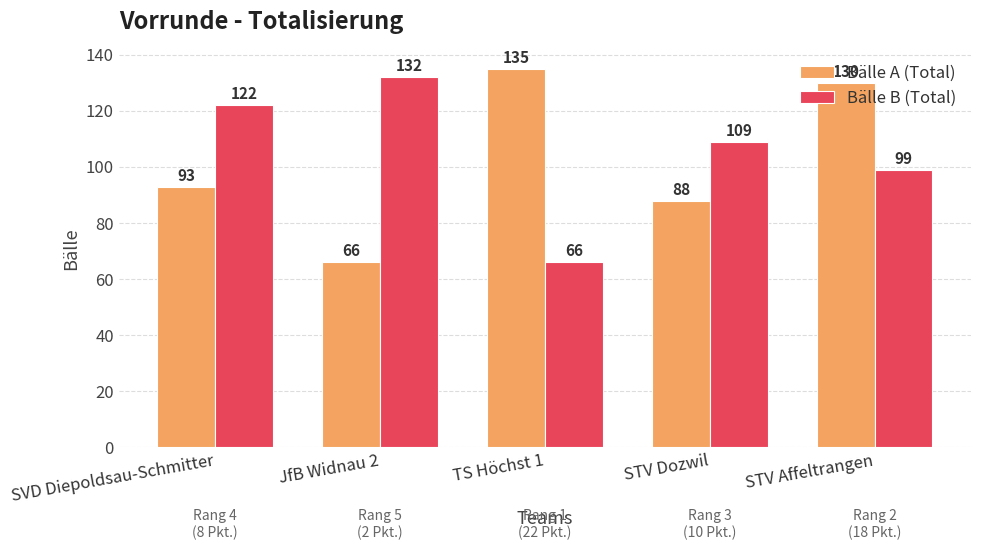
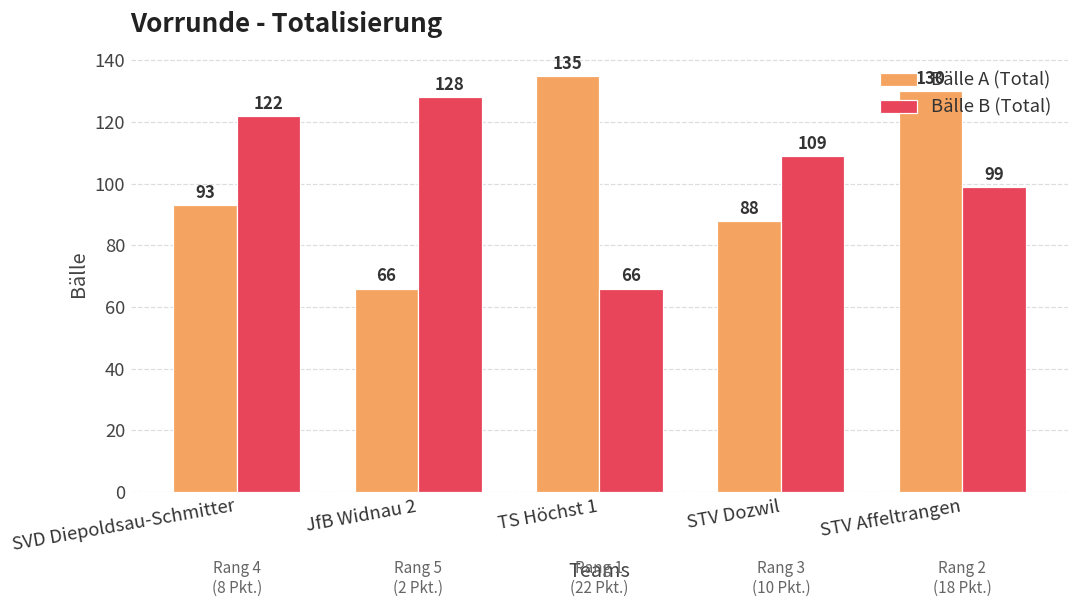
Bälle B (Total), JfB Widnau 2: 132 -> 128
